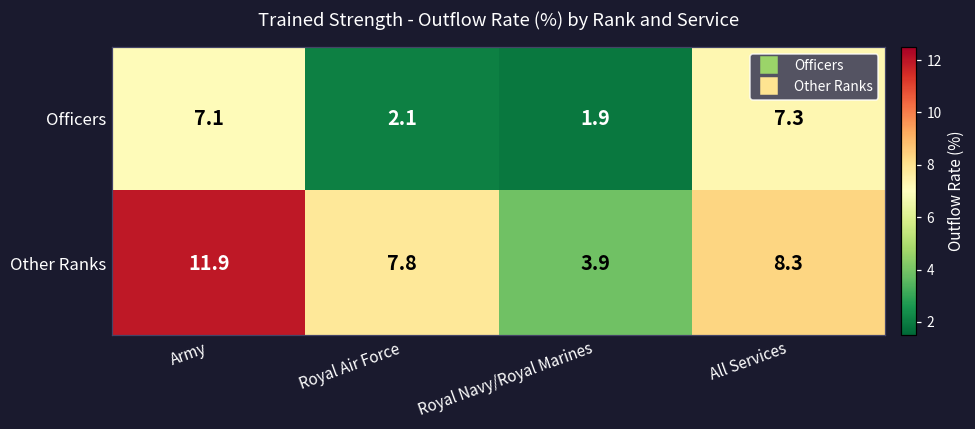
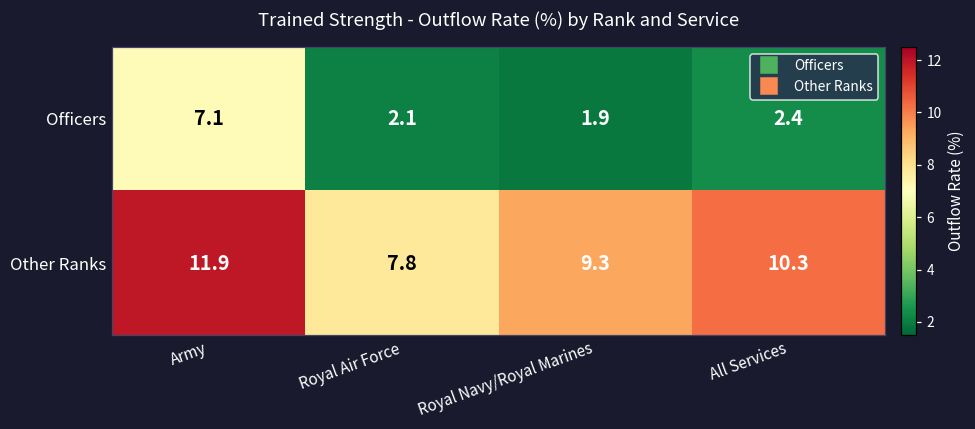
Officers, All Services: 7.3 -> 2.4
Other Ranks, Royal Navy/Royal Marines: 3.9 -> 9.3
Other Ranks, All Services: 8.3 -> 10.3
